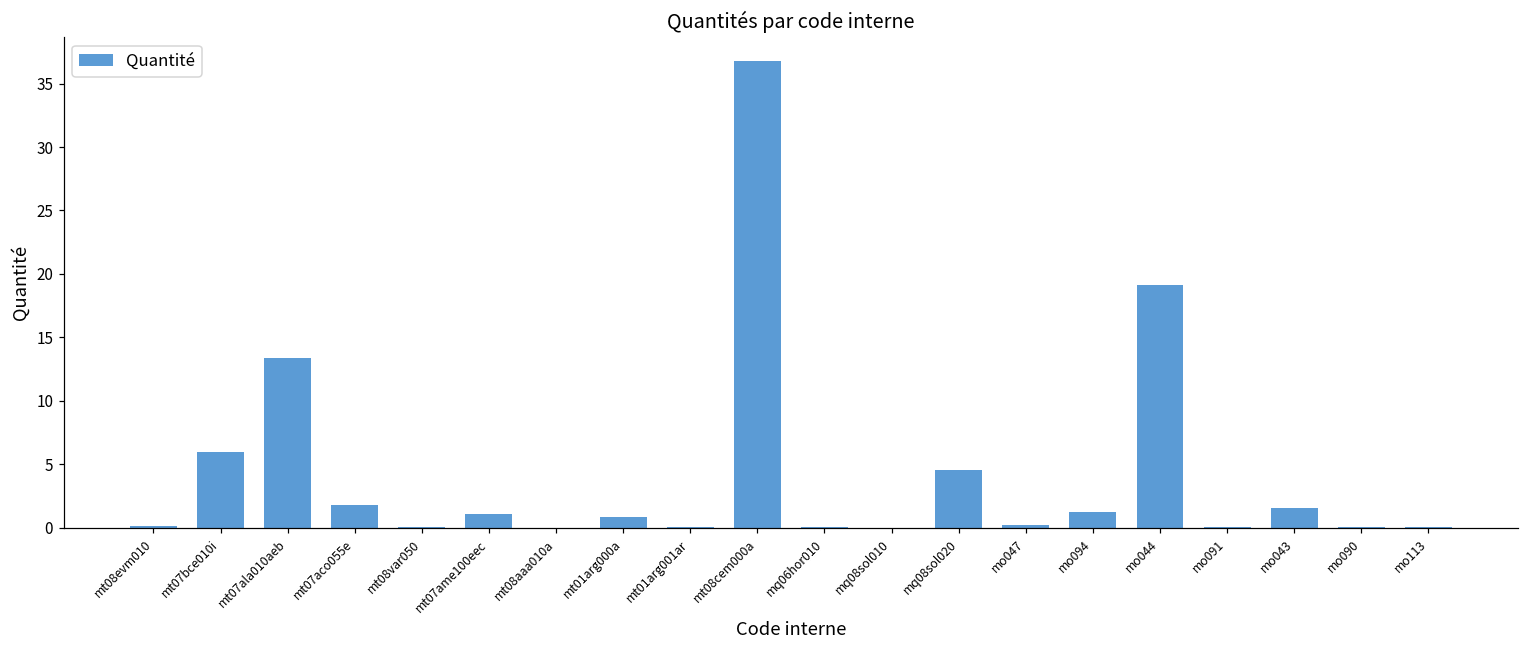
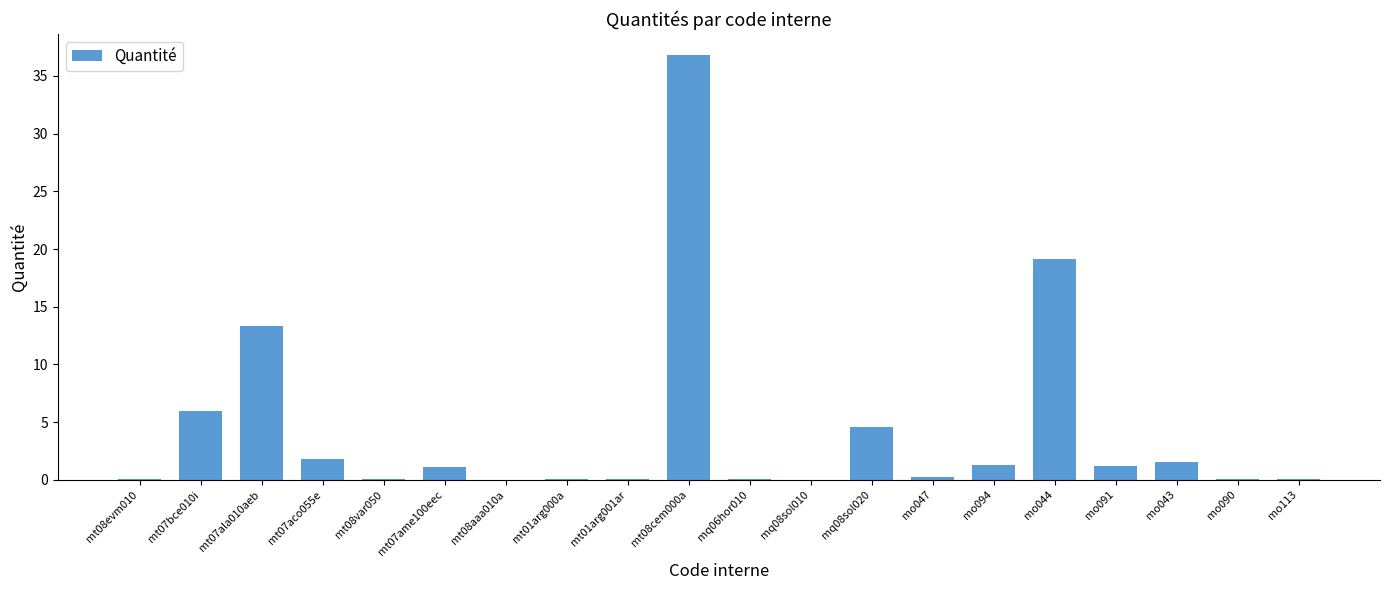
mt01arg000a: 0.8 -> 0.0
mo091: 0.1 -> 1.2
